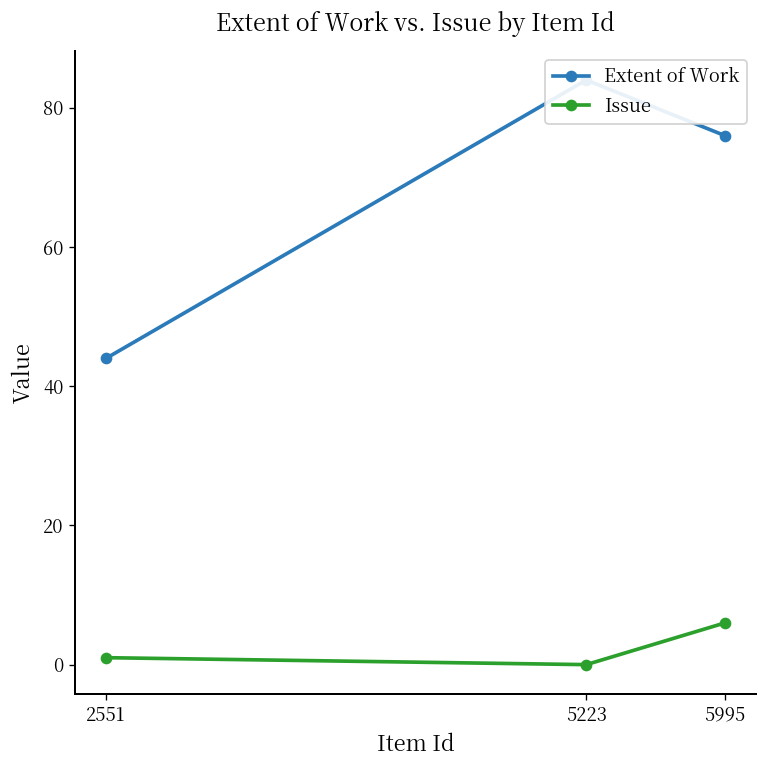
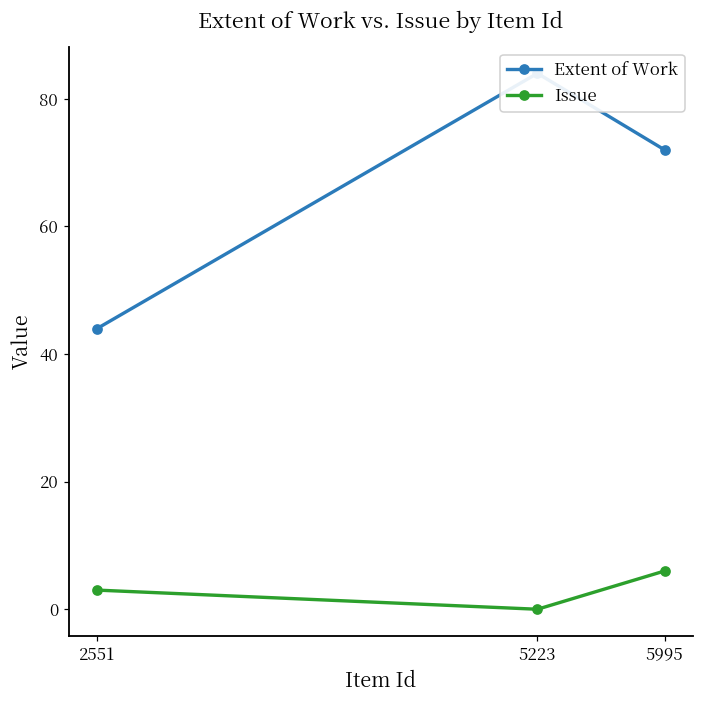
Issue, 2551: 1 -> 3
Extent of Work, 5995: 76 -> 72
